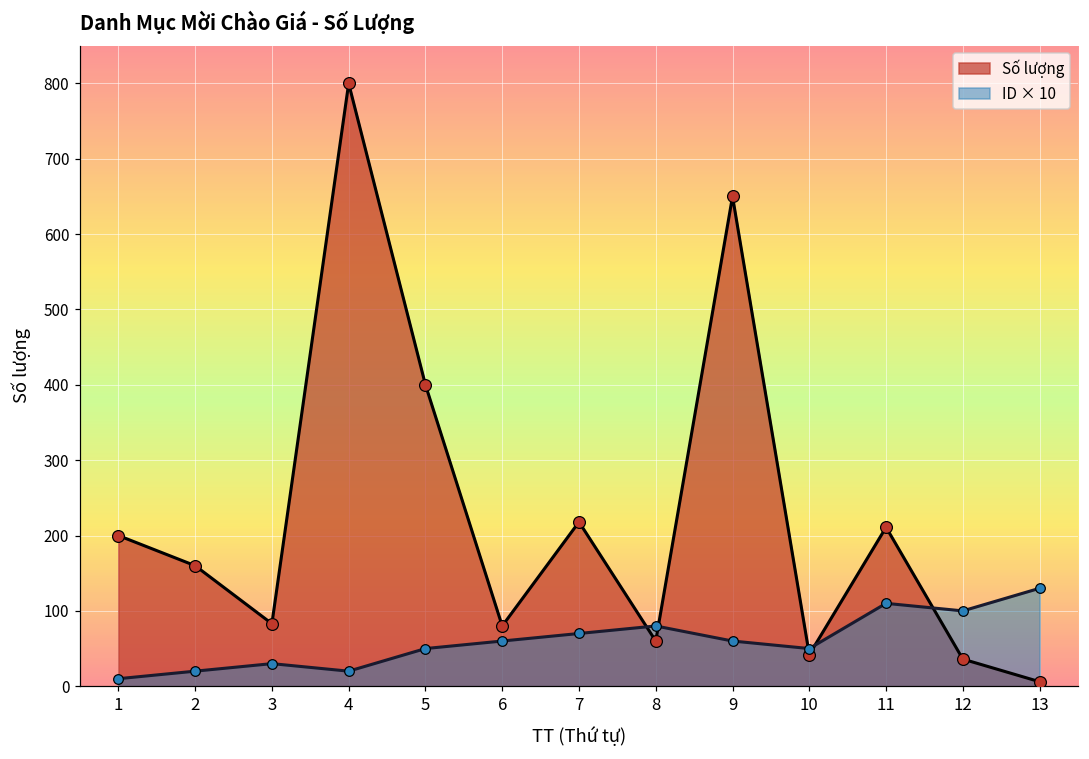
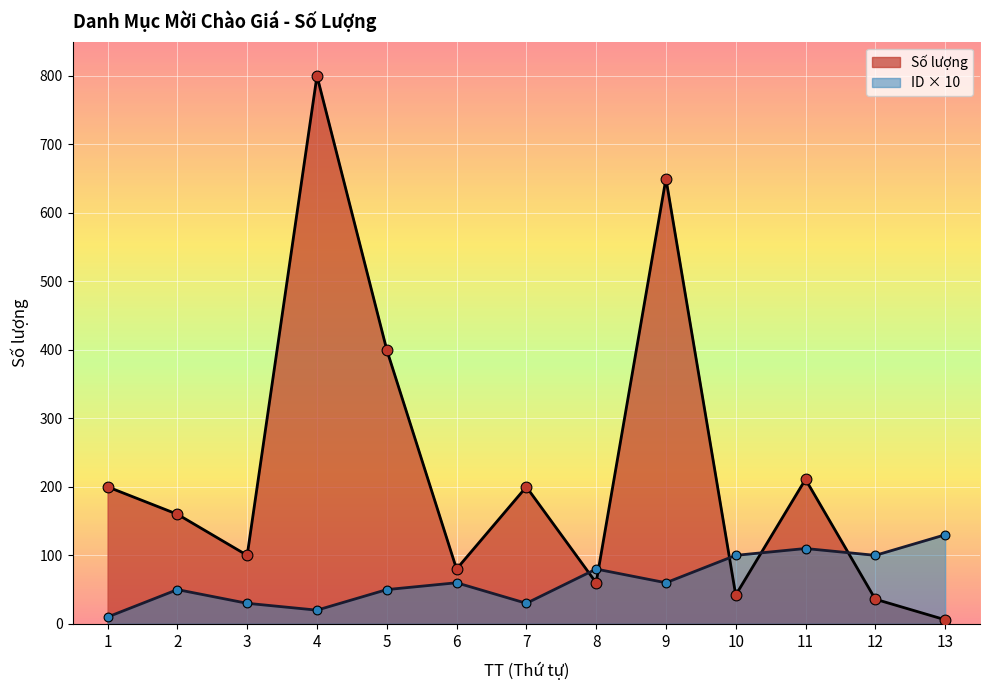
ID × 10, 2: 20 -> 50
Số lượng, 3: 80 -> 100
Số lượng, 7: 220 -> 200
ID × 10, 7: 70 -> 30
ID × 10, 10: 50 -> 100
